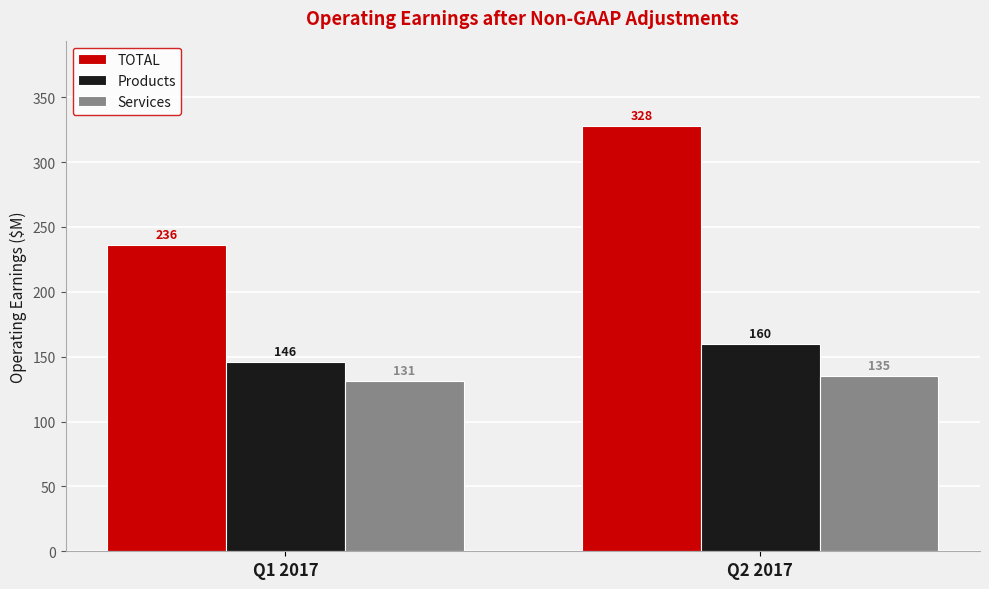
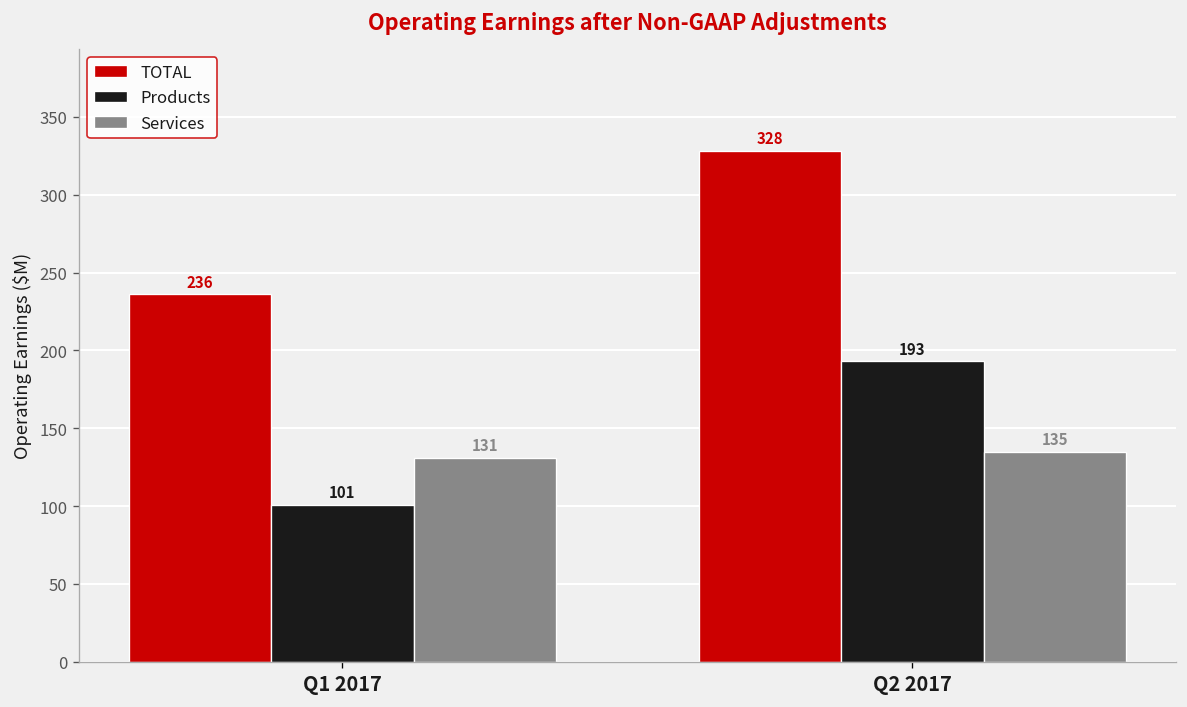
Products, Q1 2017: 146 -> 101
Products, Q2 2017: 160 -> 193
